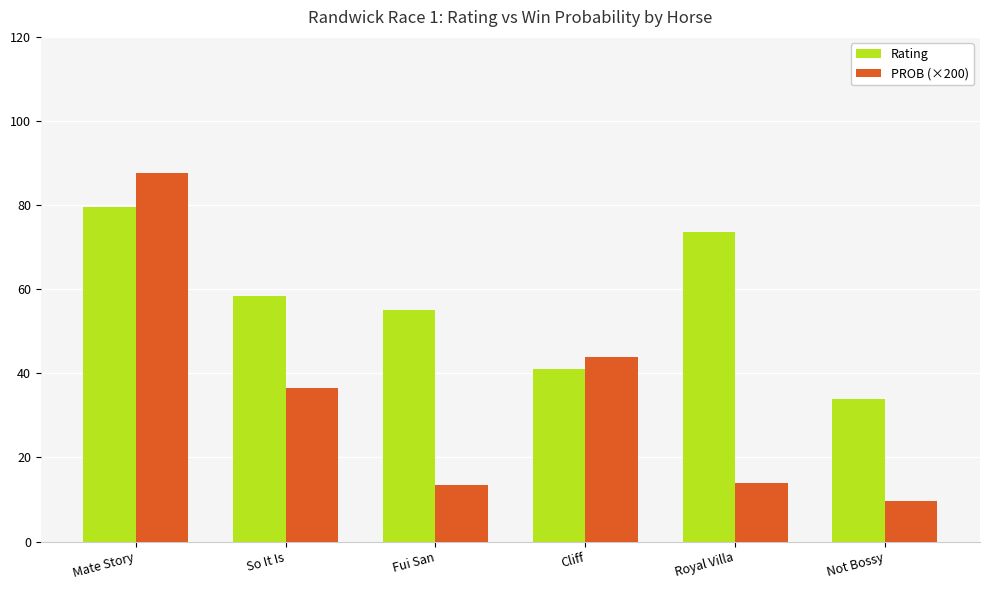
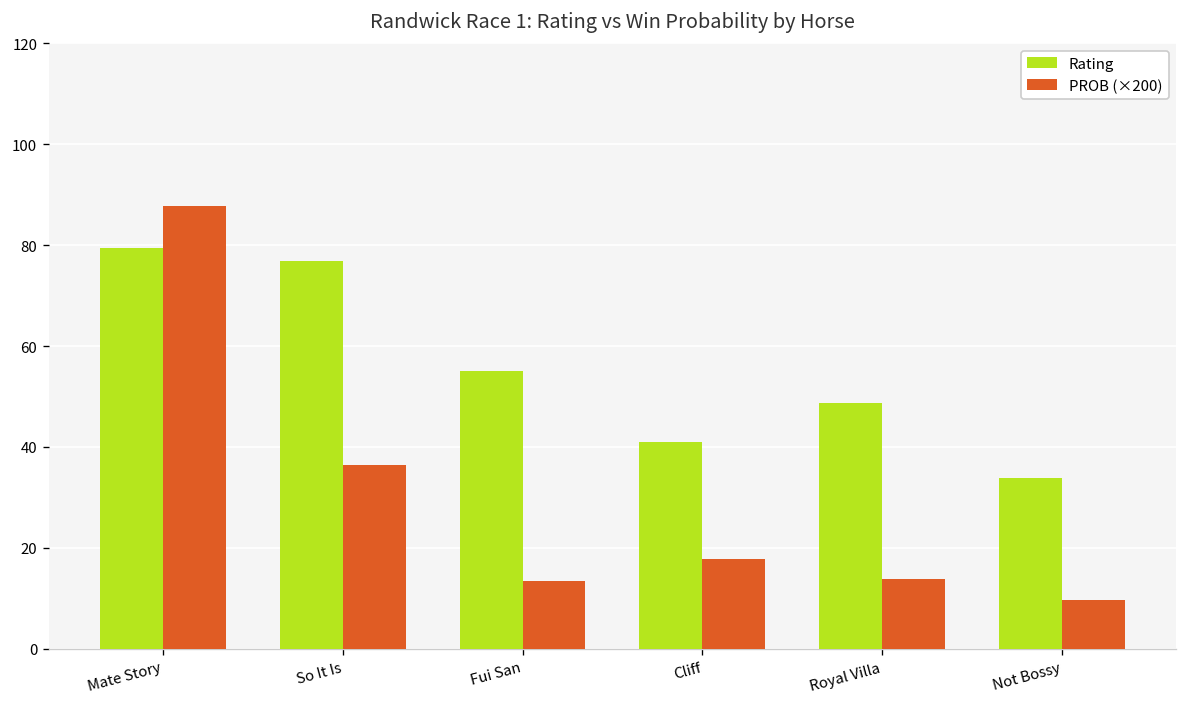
Rating, So It Is: 58 -> 77
PROB (×200), Cliff: 44 -> 18
Rating, Royal Villa: 74 -> 49
